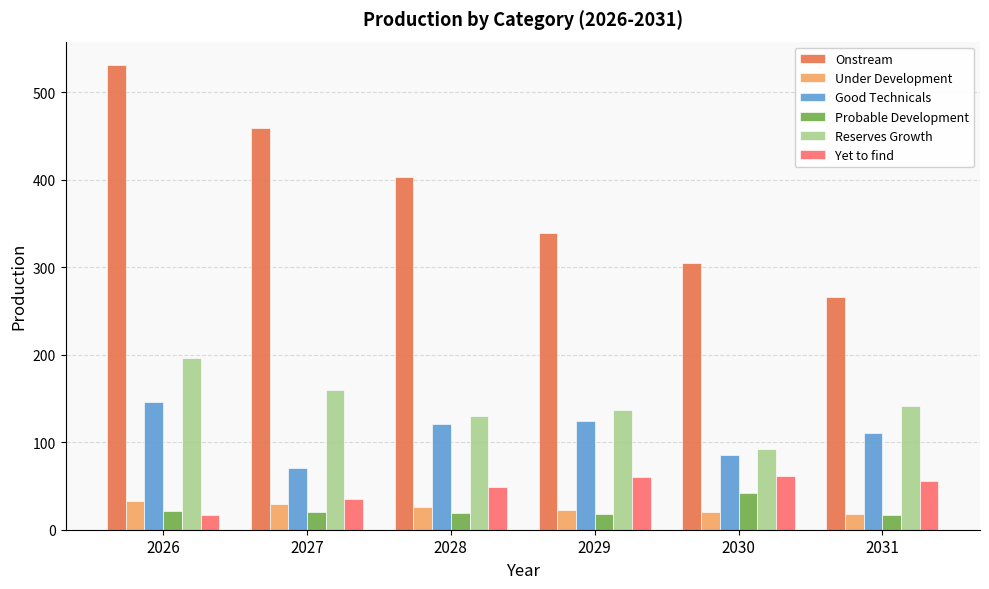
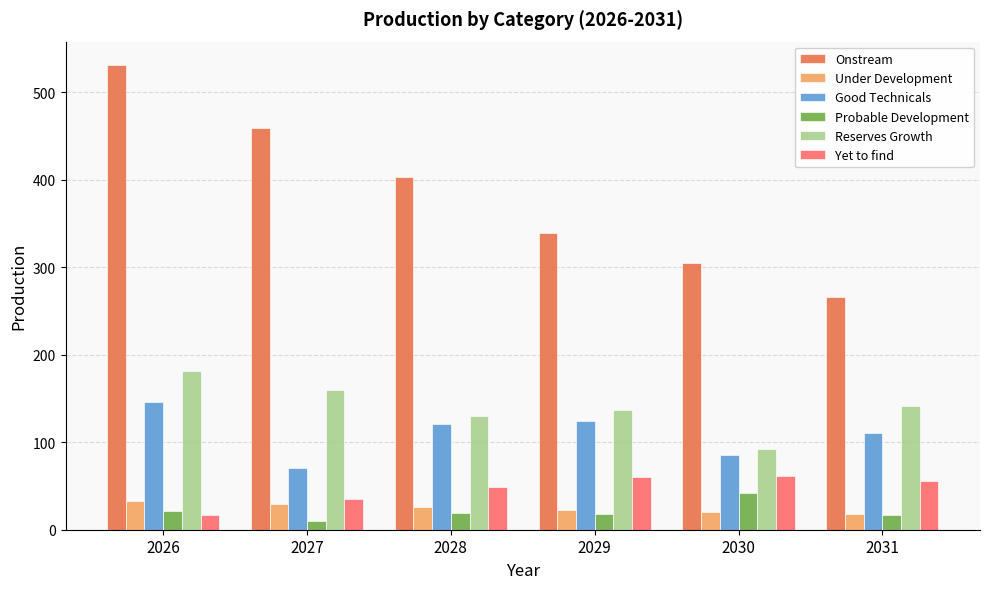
Reserves Growth, 2026: 200 -> 180
Probable Development, 2027: 20 -> 10
